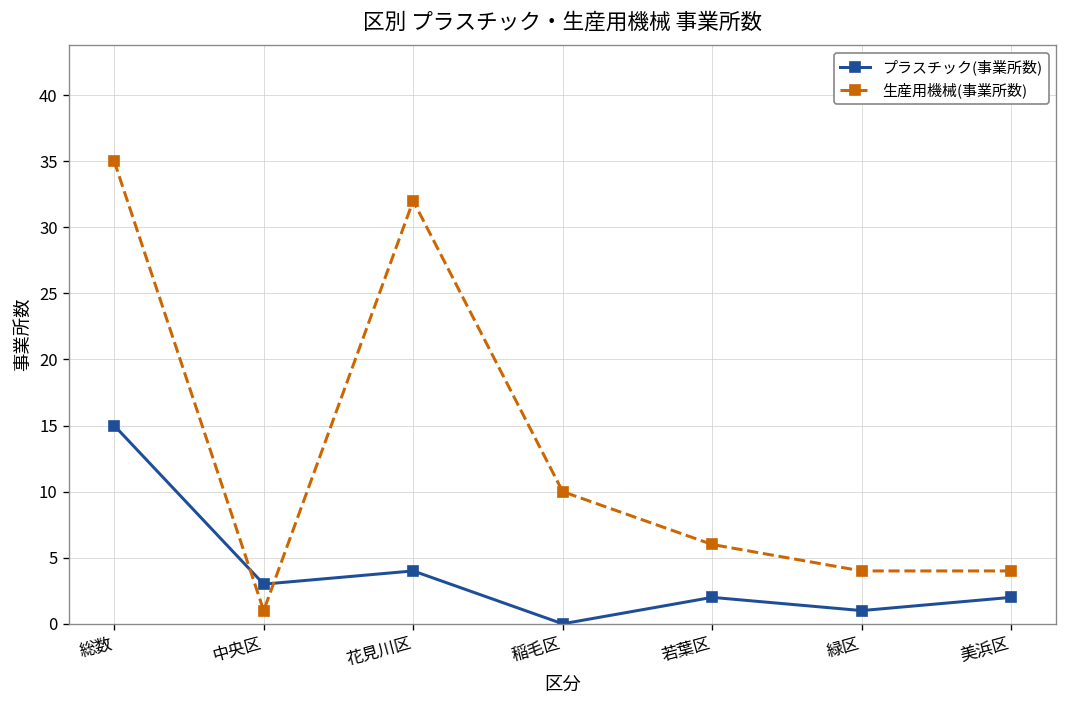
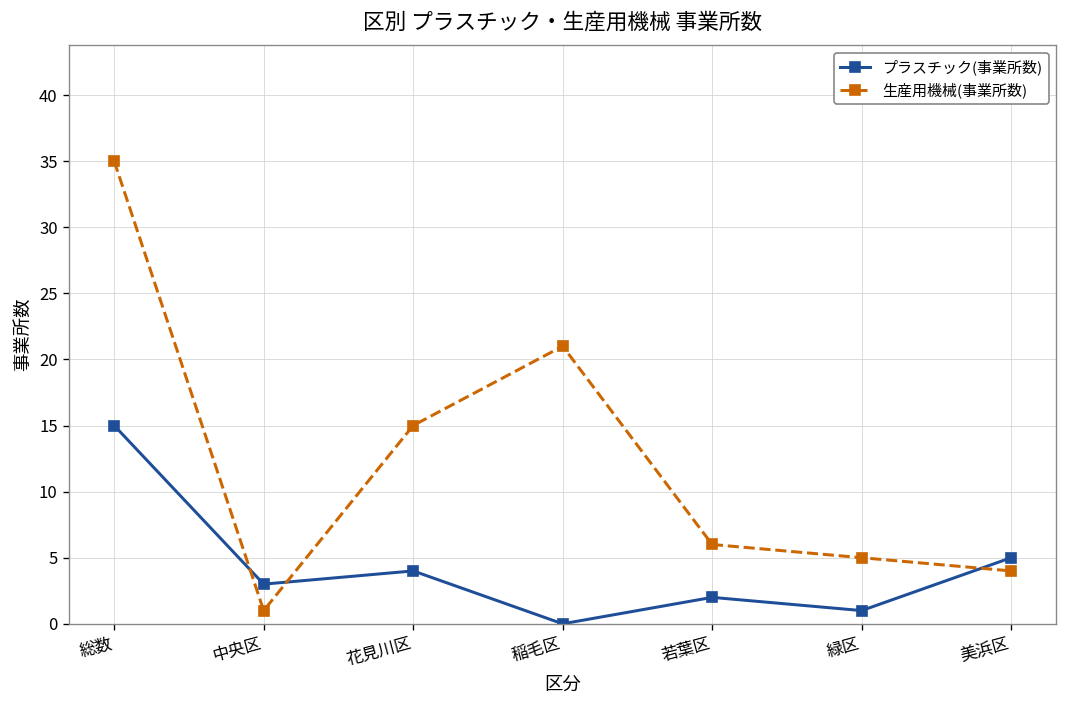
生産用機械(事業所数), 花見川区: 32 -> 15
生産用機械(事業所数), 稲毛区: 10 -> 21
生産用機械(事業所数), 緑区: 4 -> 5
プラスチック(事業所数), 美浜区: 2 -> 5
